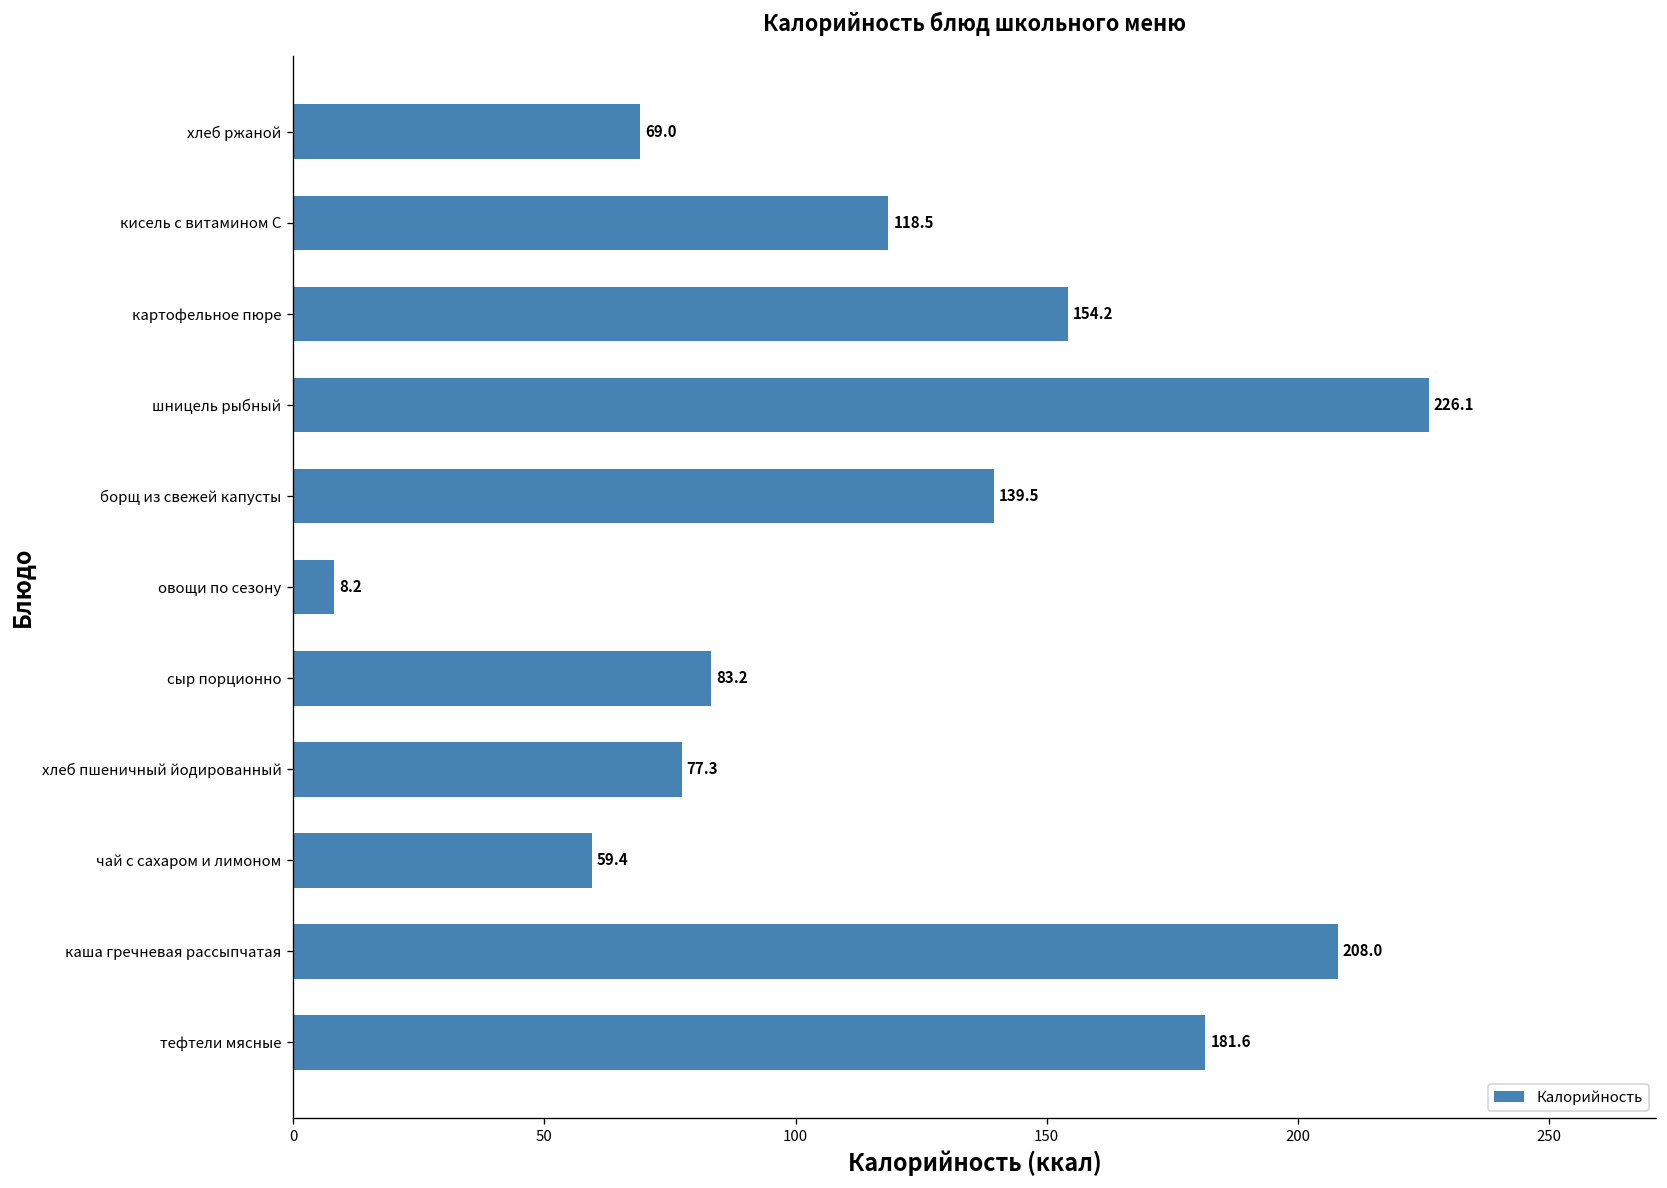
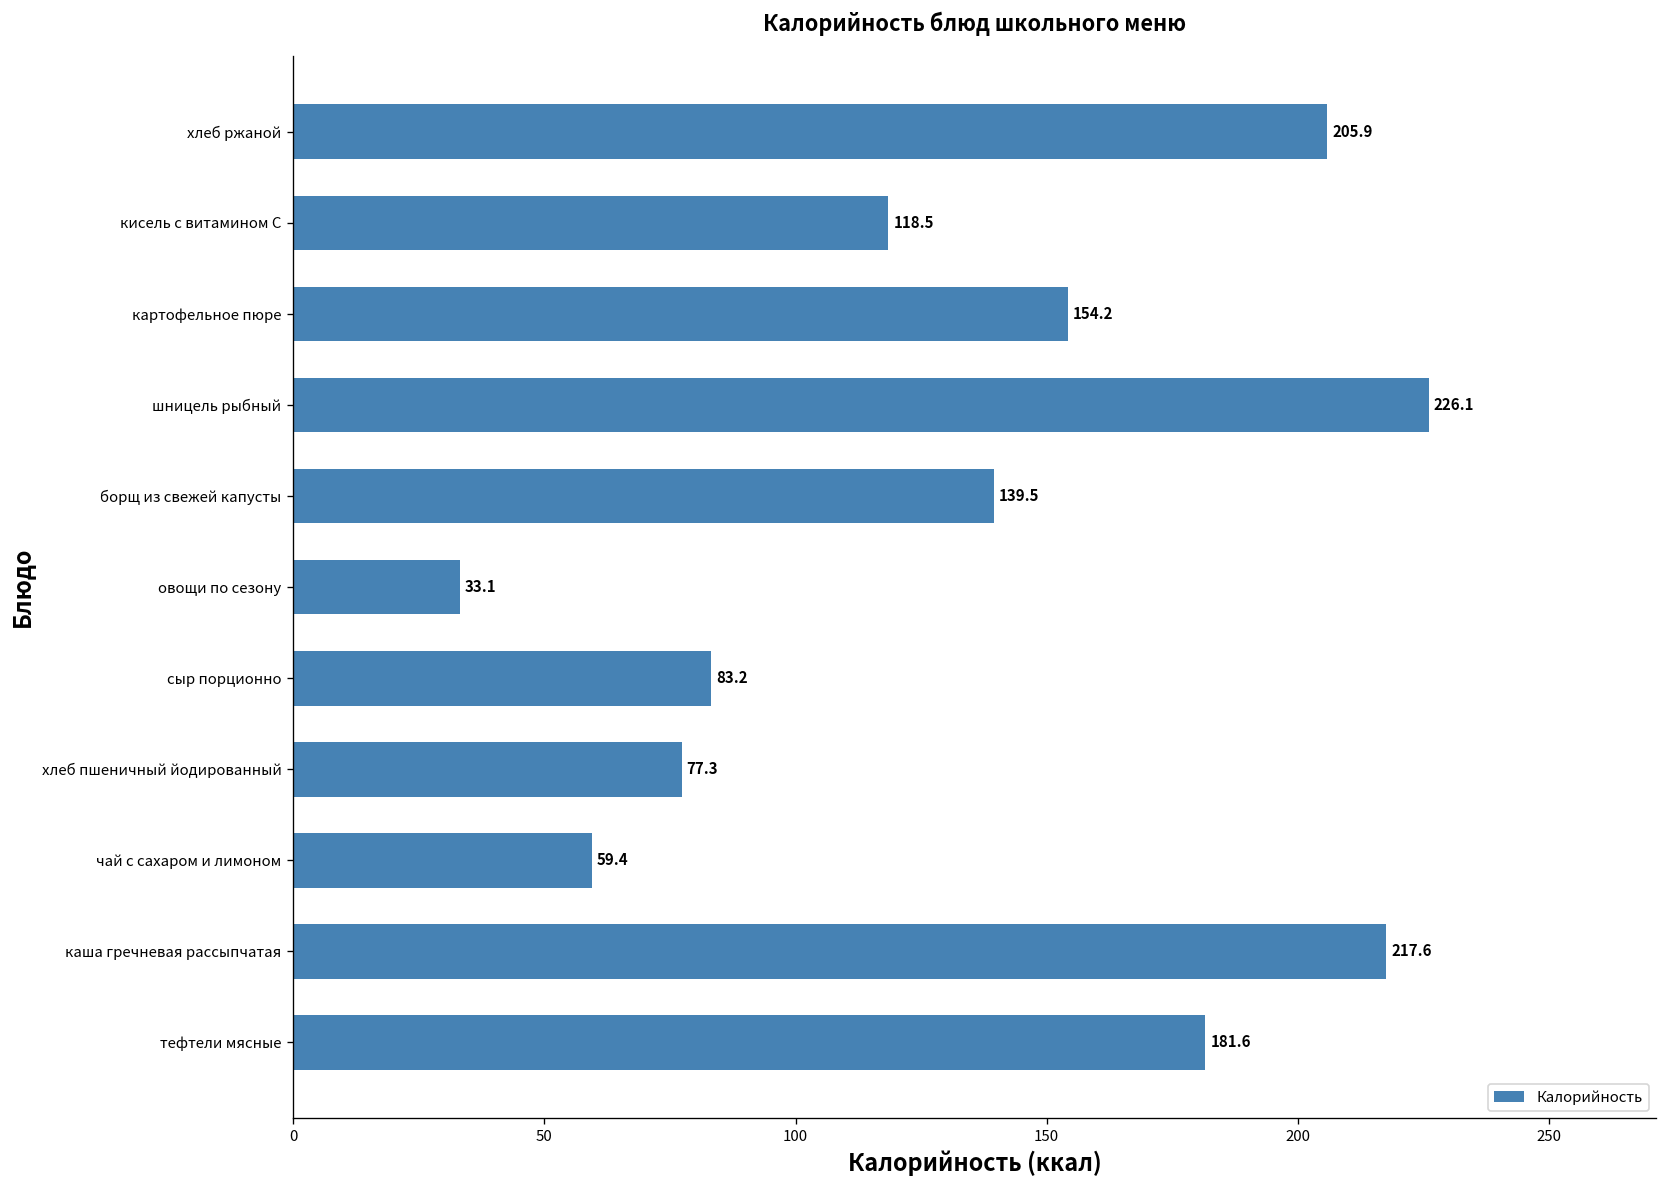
хлеб ржаной: 69.0 -> 205.9
овощи по сезону: 8.2 -> 33.1
каша гречневая рассыпчатая: 208.0 -> 217.6
